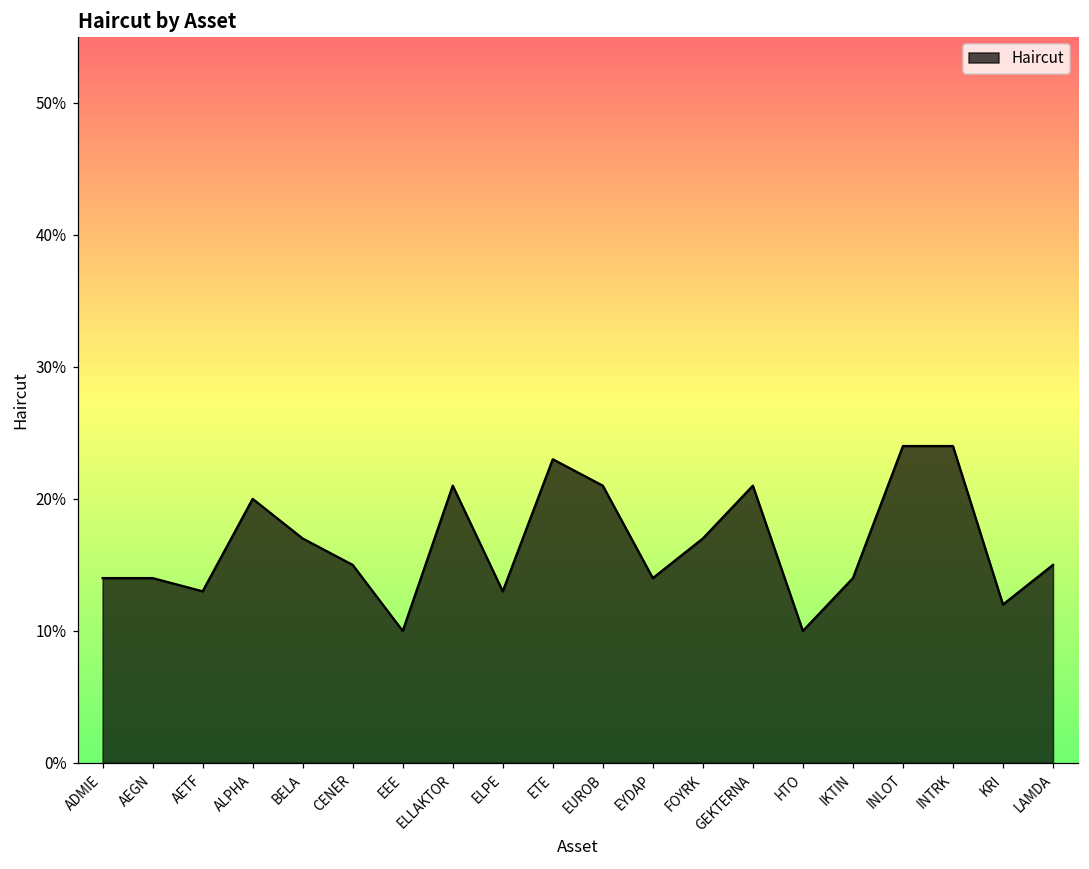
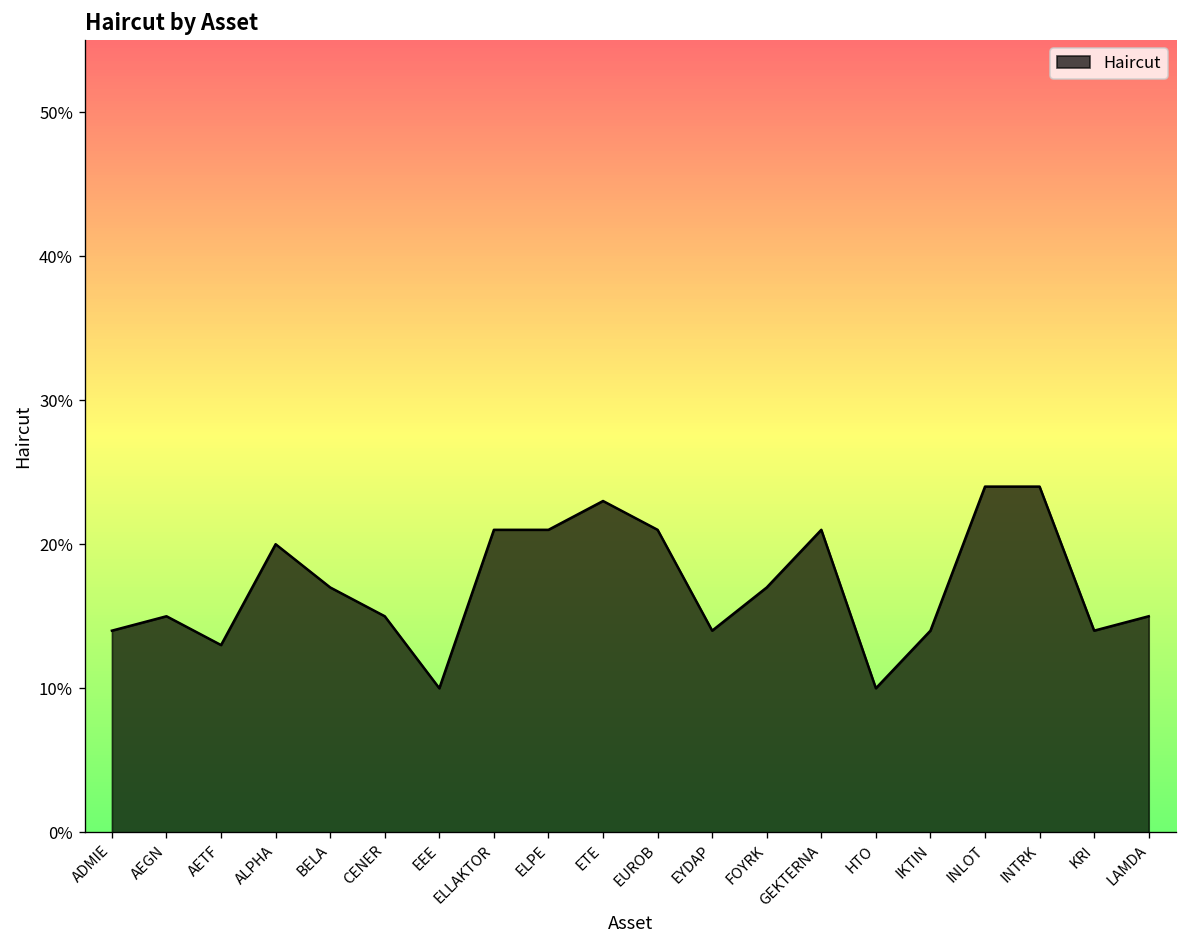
AEGN: 14.0% -> 15.0%
ELPE: 13.0% -> 21.0%
KRI: 12.0% -> 14.0%
